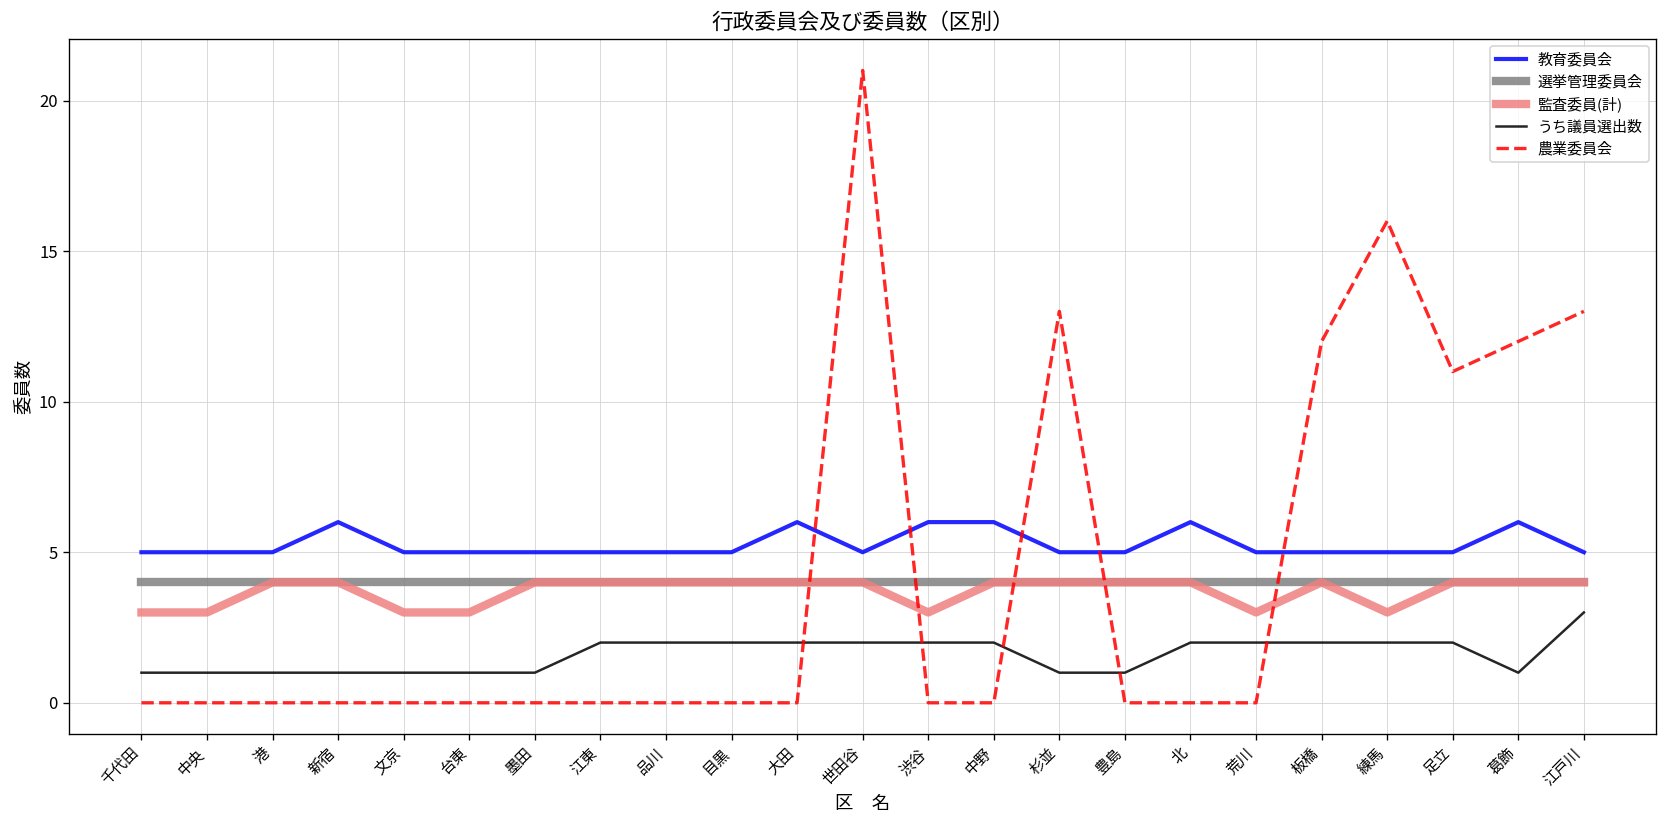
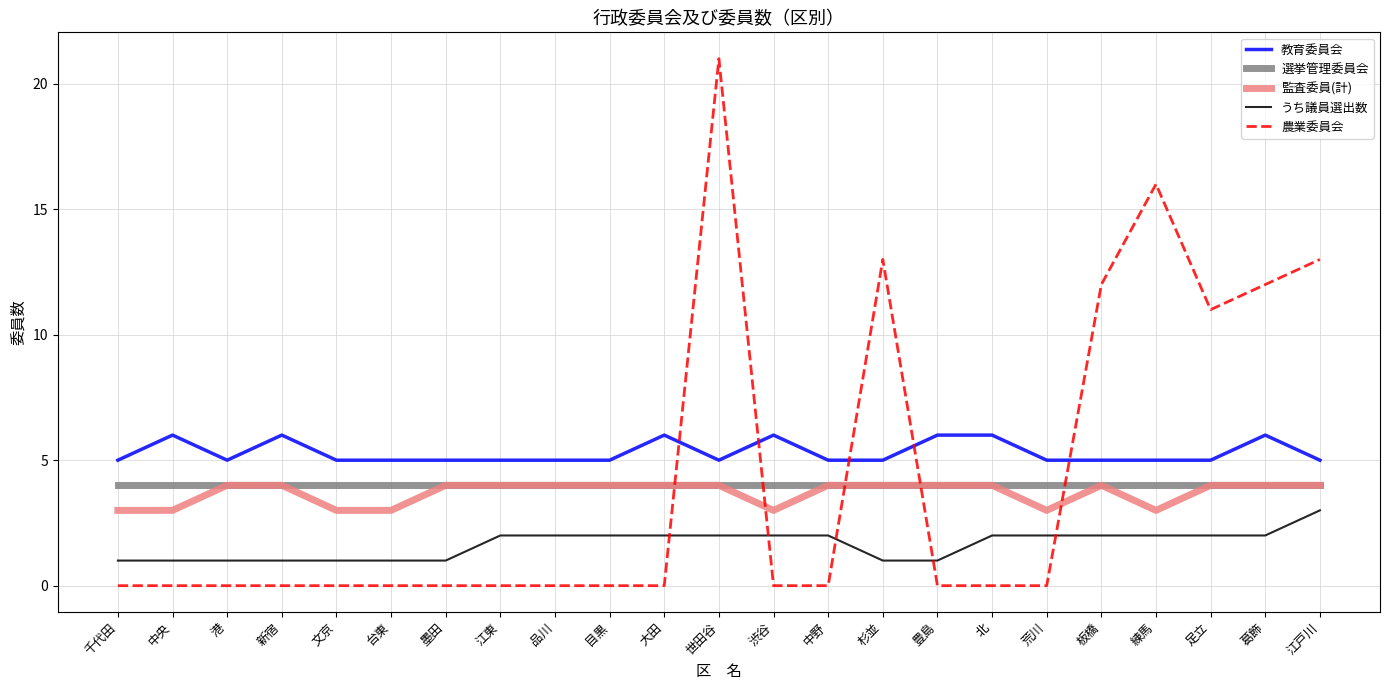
教育委員会, 中央: 5 -> 6
教育委員会, 中野: 6 -> 5
教育委員会, 豊島: 5 -> 6
うち議員選出数, 葛飾: 1 -> 2
